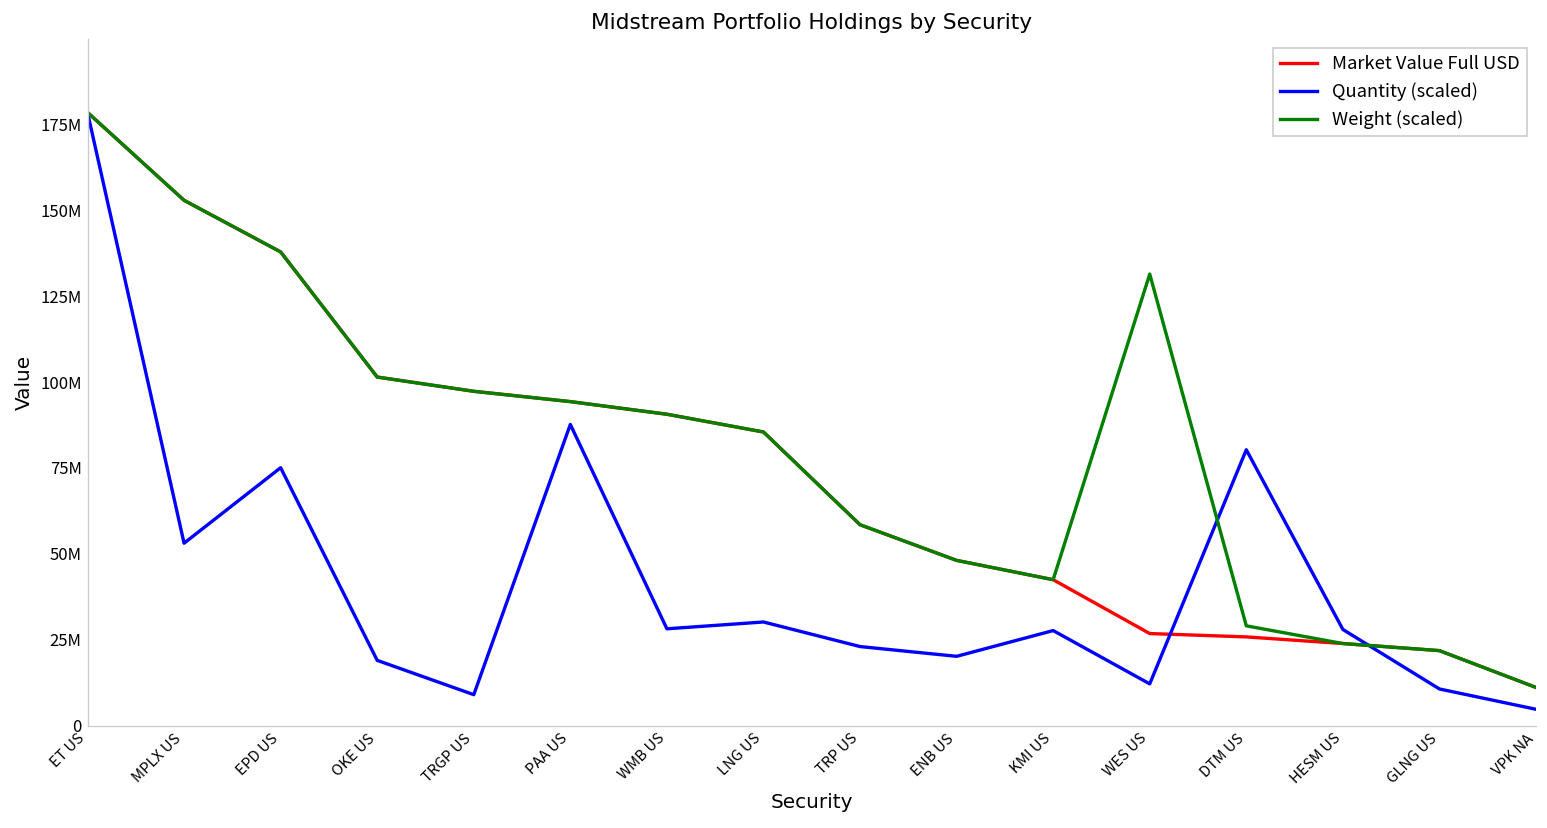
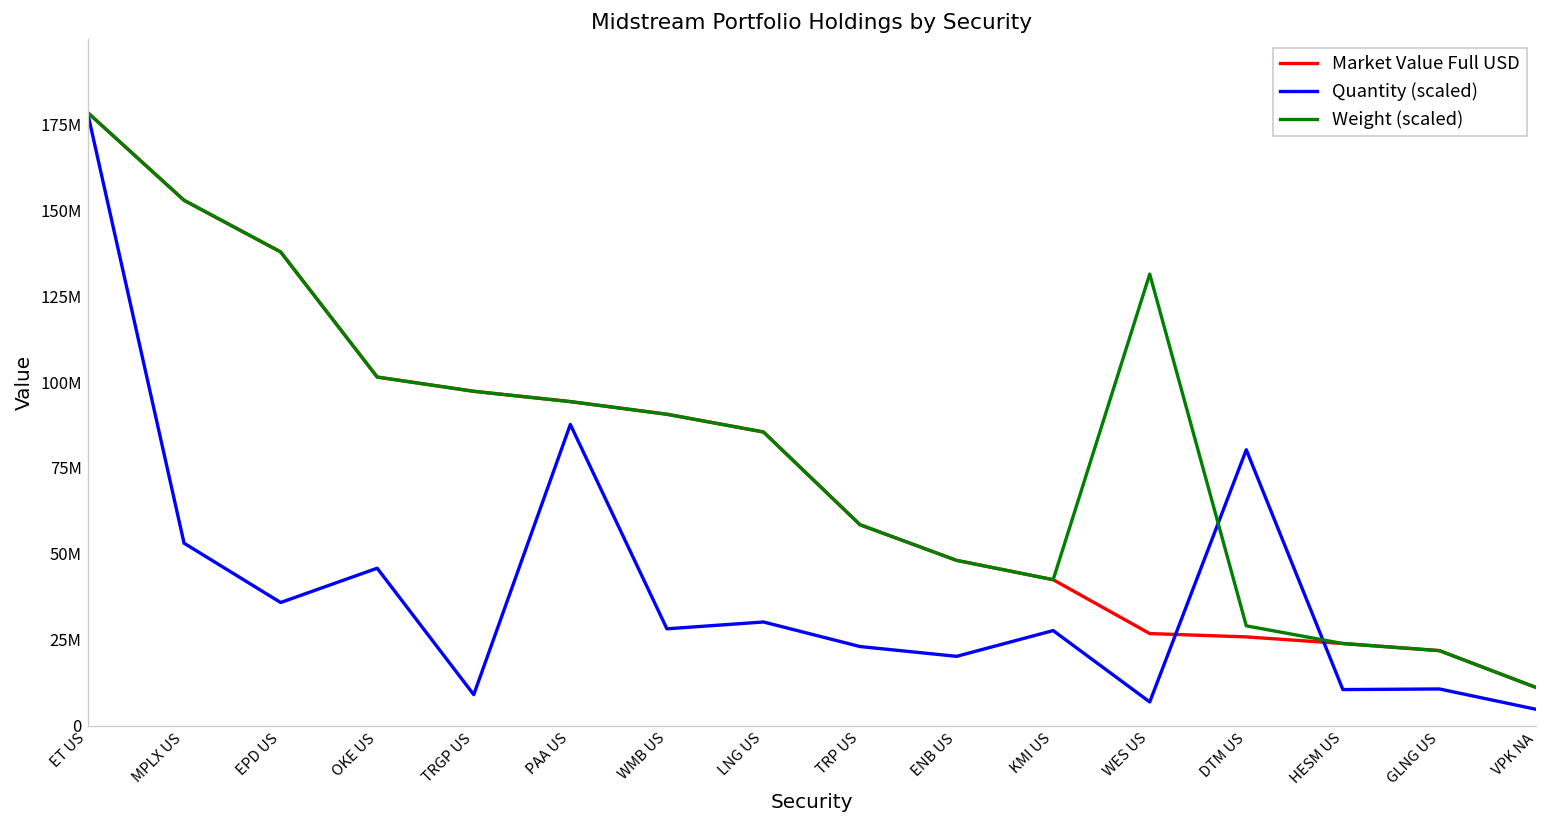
Quantity (scaled), EPD US: 75000000 -> 36000000
Quantity (scaled), OKE US: 19000000 -> 46000000
Quantity (scaled), WES US: 12000000 -> 7000000
Quantity (scaled), HESM US: 28000000 -> 11000000
